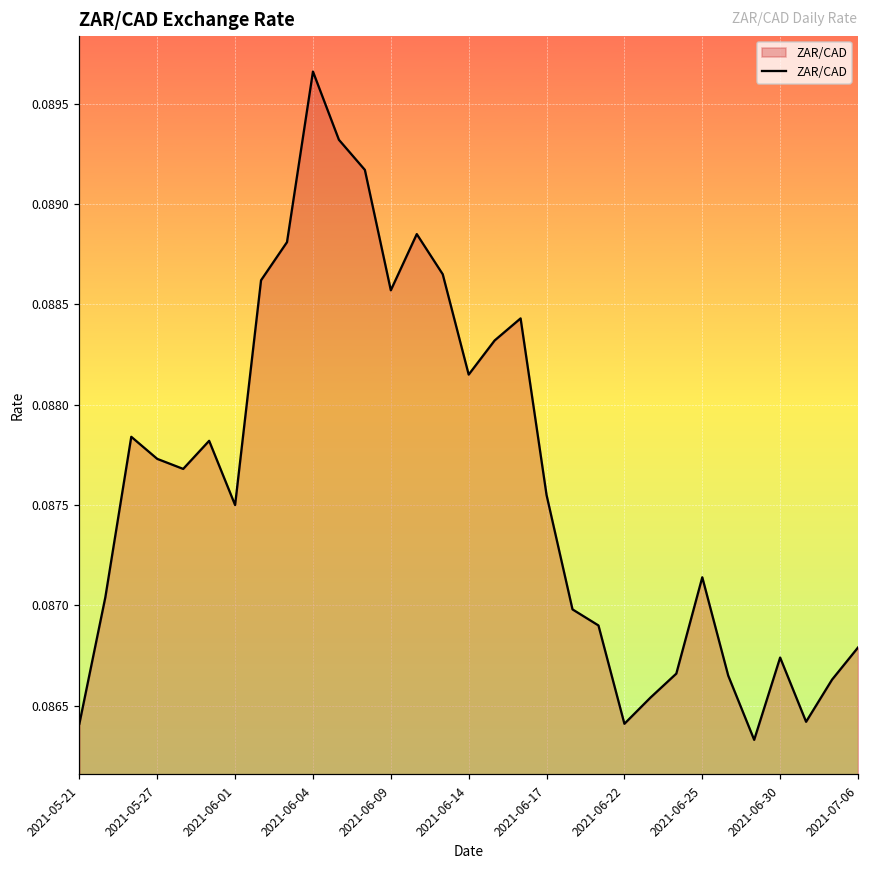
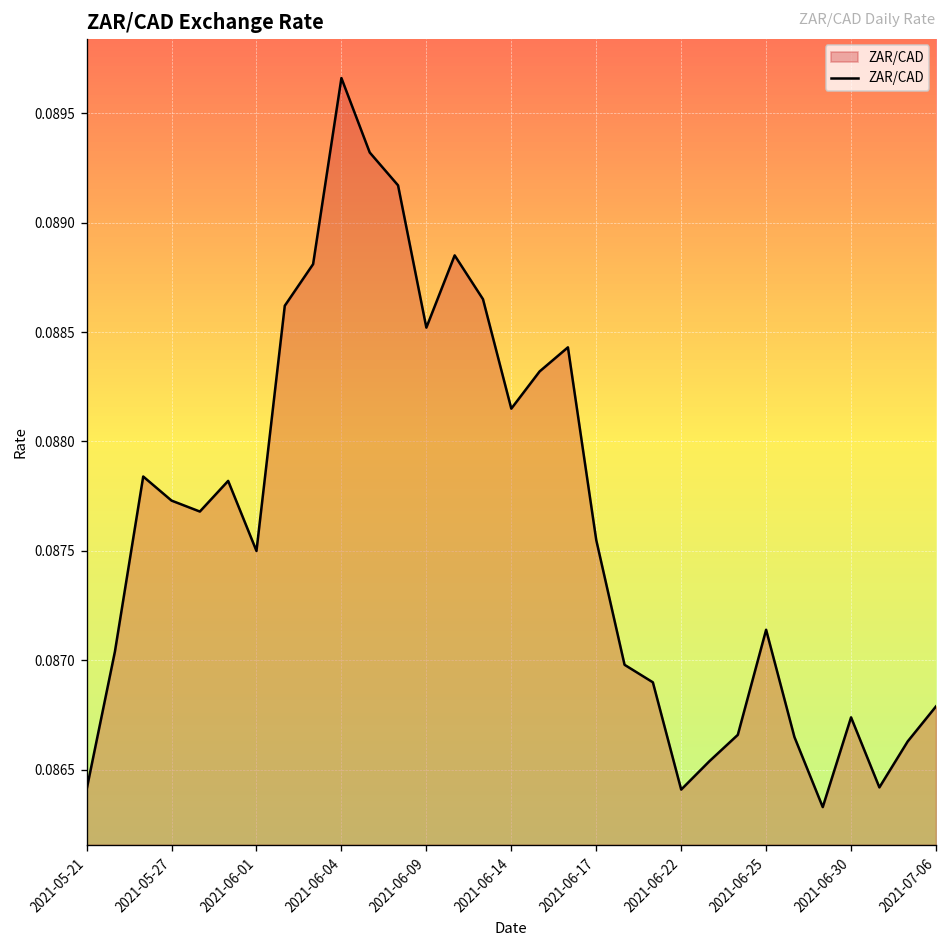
2021-06-09: 0.08857 -> 0.08852
